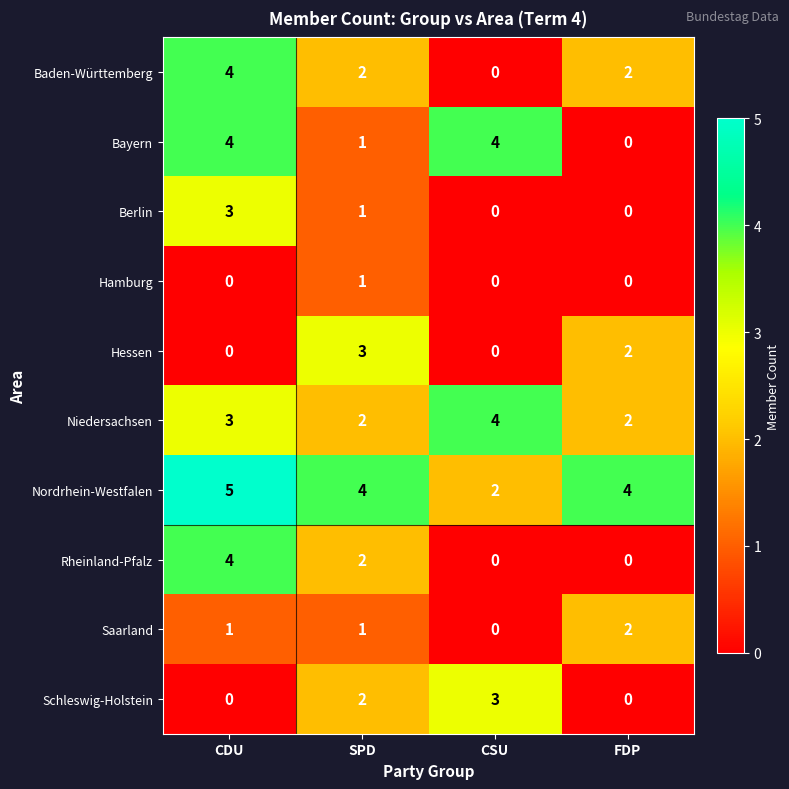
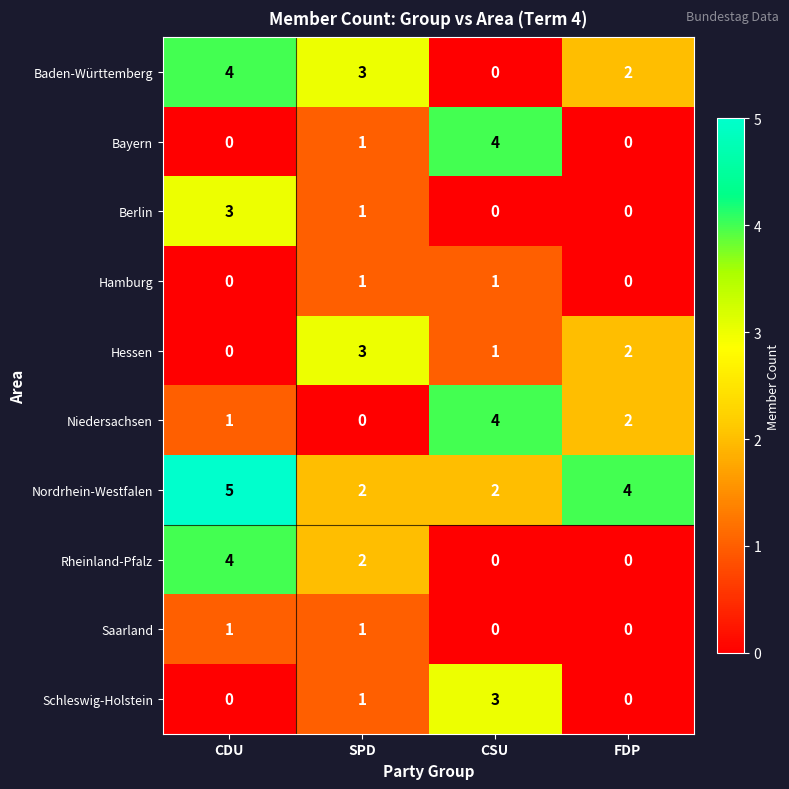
Baden-Württemberg, SPD: 2 -> 3
Bayern, CDU: 4 -> 0
Hamburg, CSU: 0 -> 1
Hessen, CSU: 0 -> 1
Niedersachsen, CDU: 3 -> 1
Niedersachsen, SPD: 2 -> 0
Nordrhein-Westfalen, SPD: 4 -> 2
Saarland, FDP: 2 -> 0
Schleswig-Holstein, SPD: 2 -> 1
